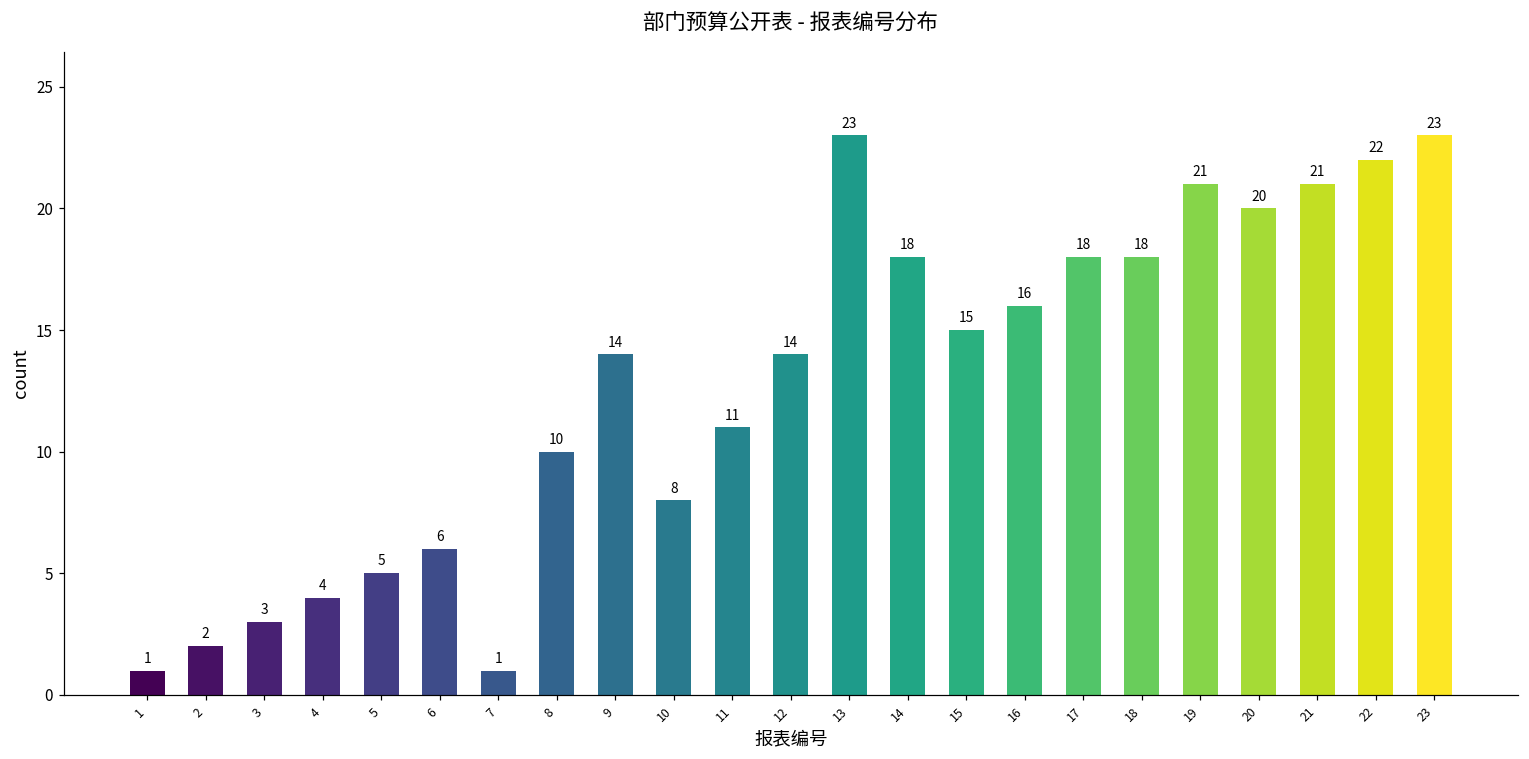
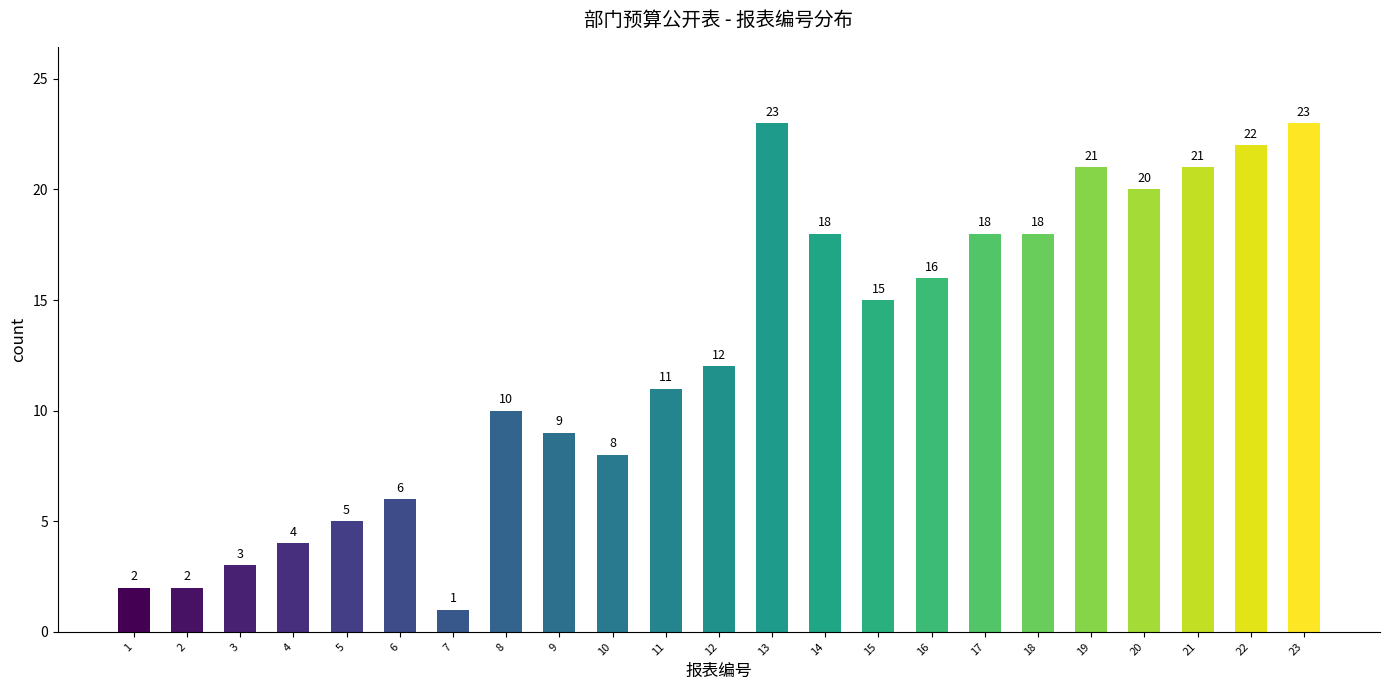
1: 1 -> 2
9: 14 -> 9
12: 14 -> 12
